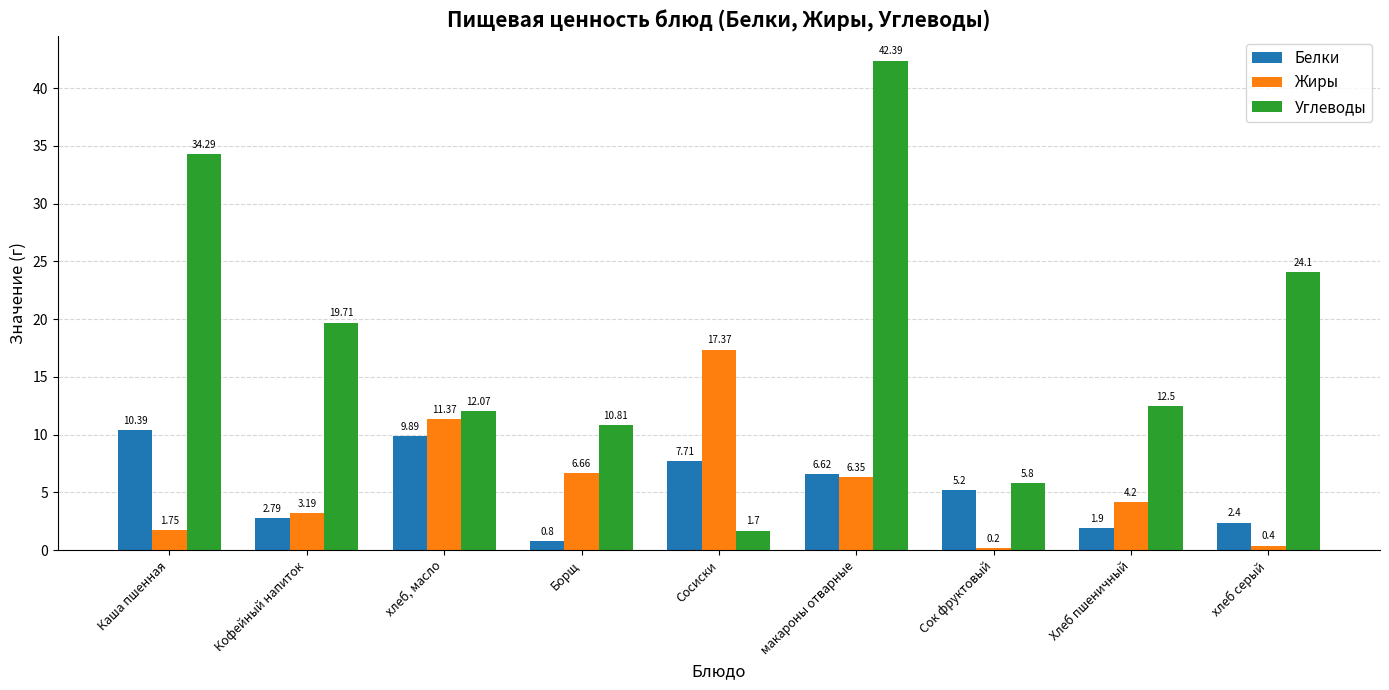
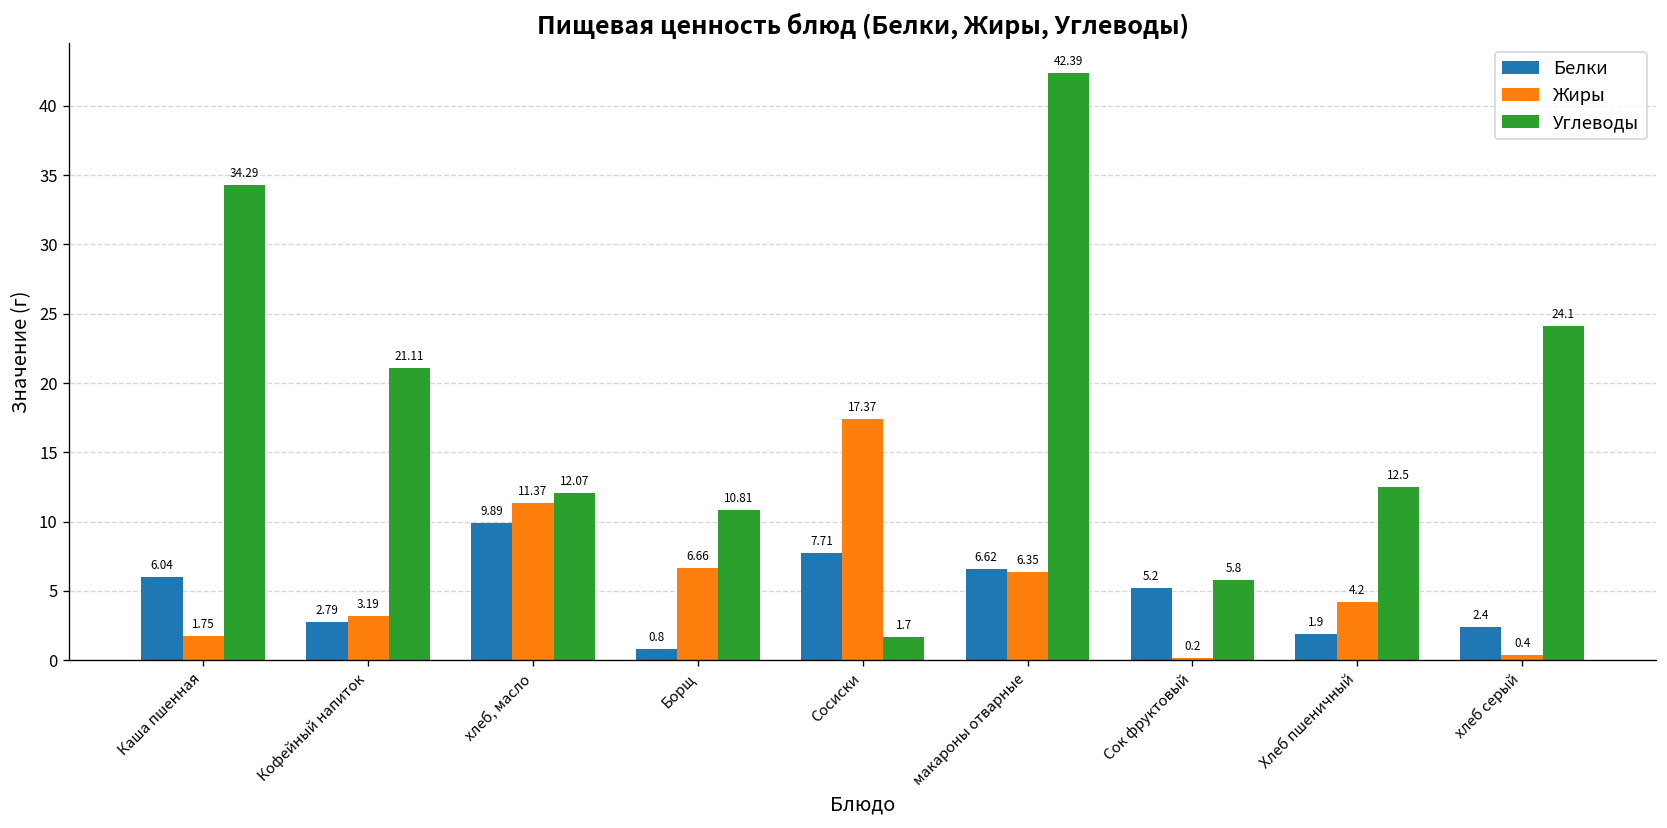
Белки, Каша пшенная: 10.39 -> 6.04
Углеводы, Кофейный напиток: 19.71 -> 21.11
